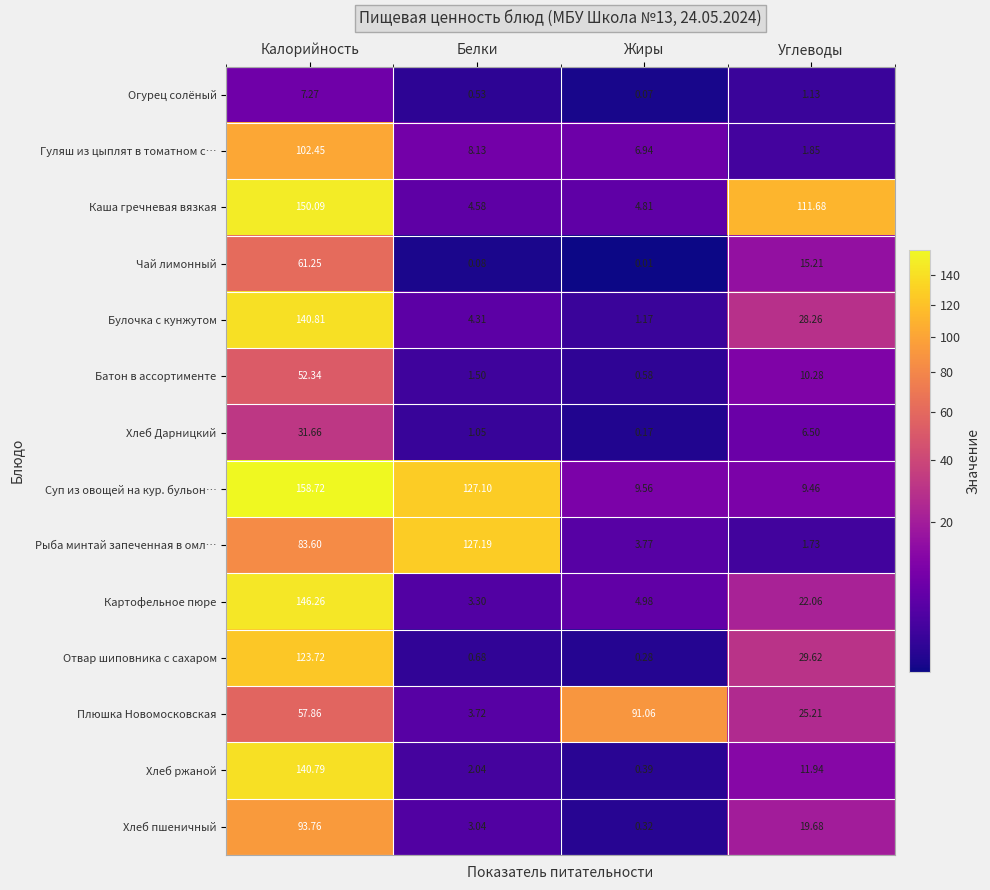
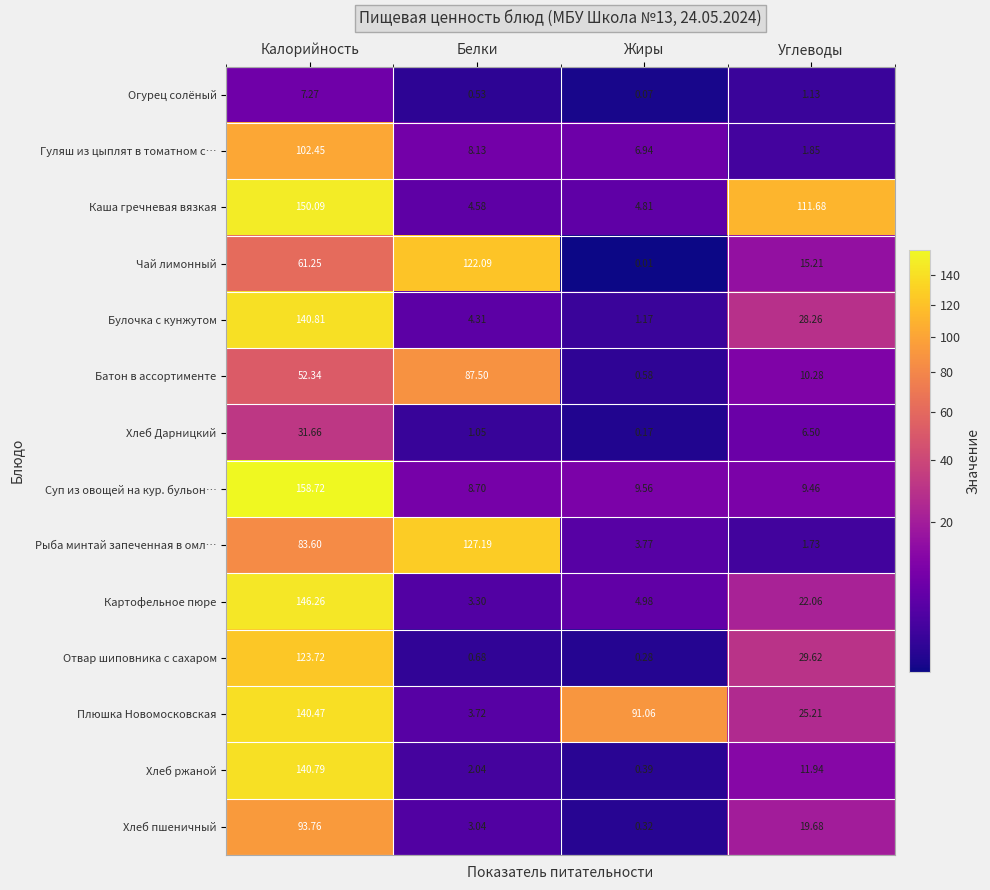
Чай лимонный, Белки: 0.08 -> 122.09
Батон в ассортименте, Белки: 1.50 -> 87.50
Суп из овощей на кур. бульон…, Белки: 127.10 -> 8.70
Плюшка Новомосковская, Калорийность: 57.86 -> 140.47
